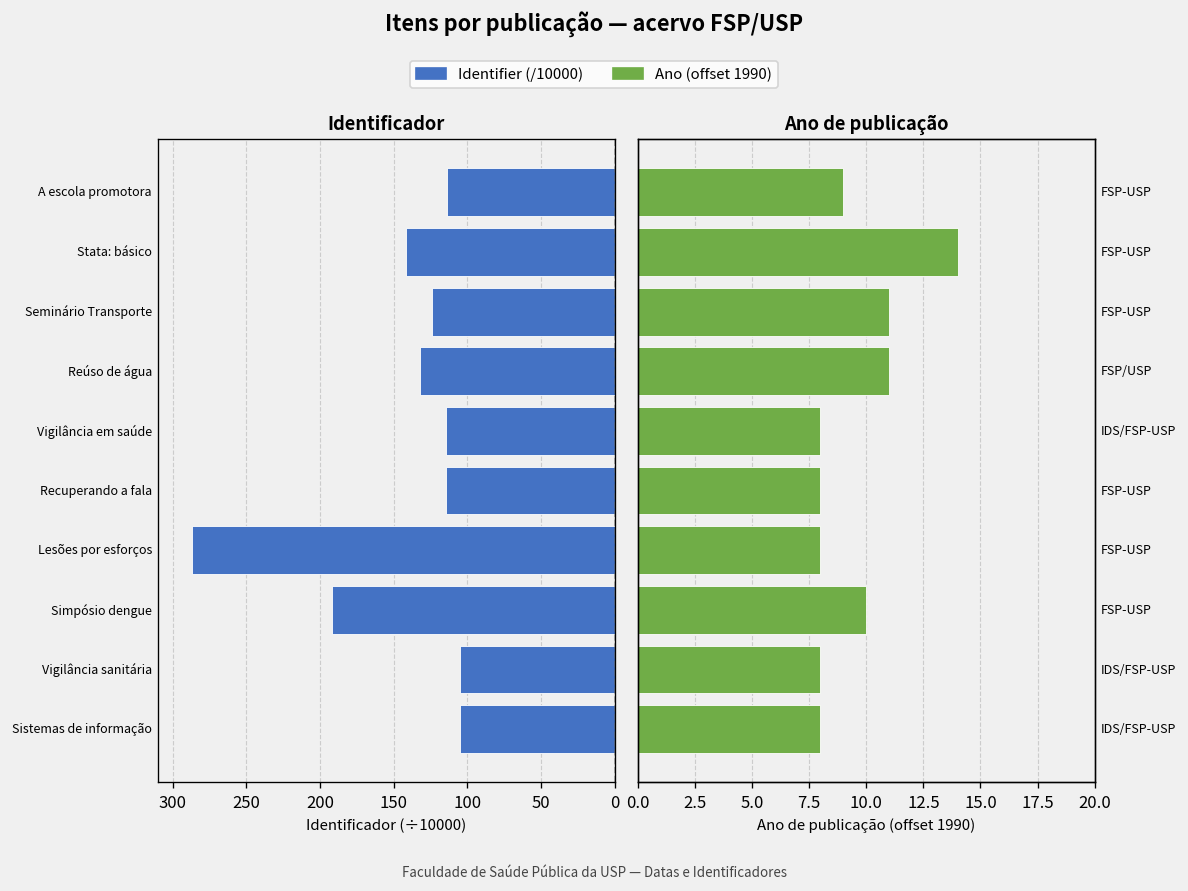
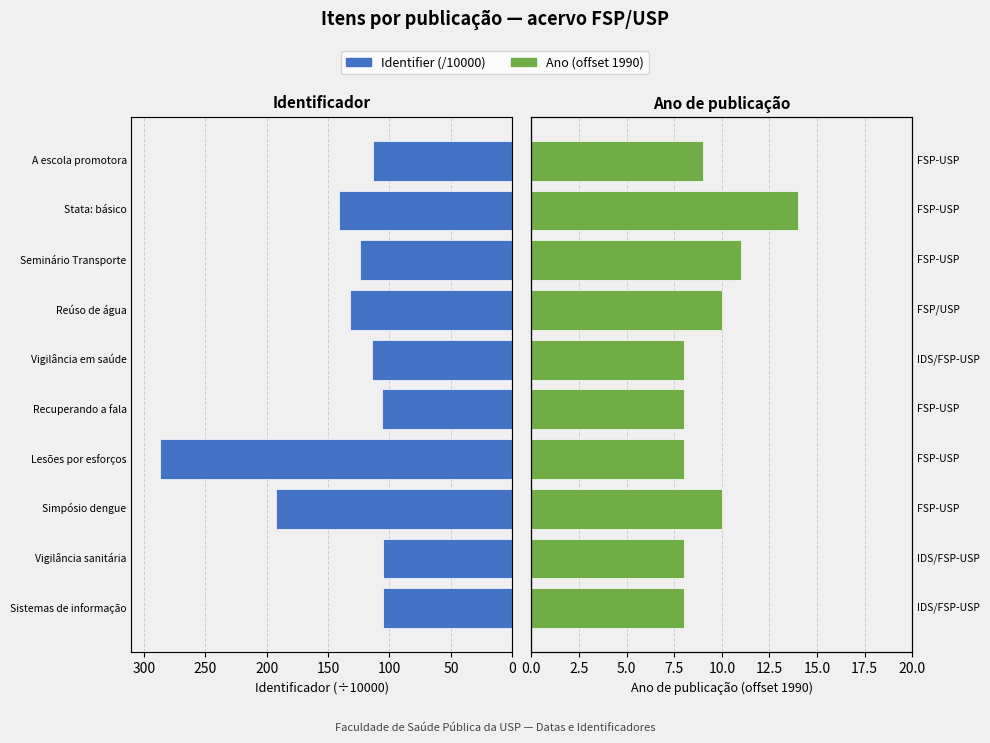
Identificador, Recuperando a fala: 114 -> 107
Ano de publicação, FSP/USP: 11.0 -> 10.0
